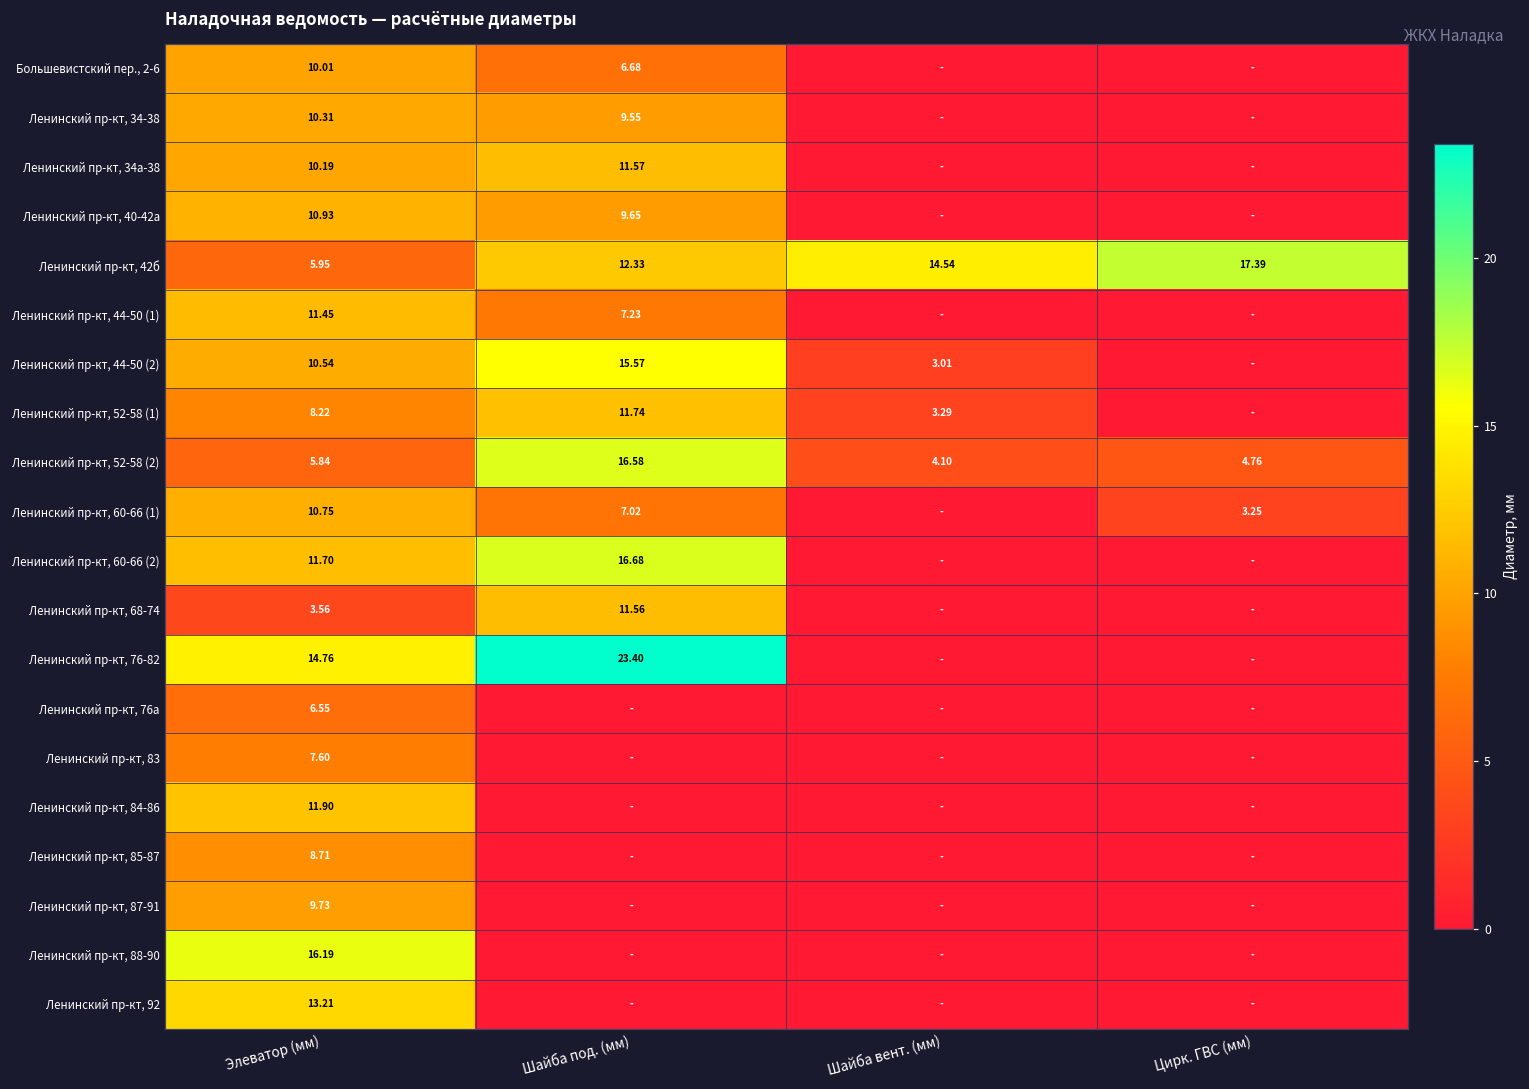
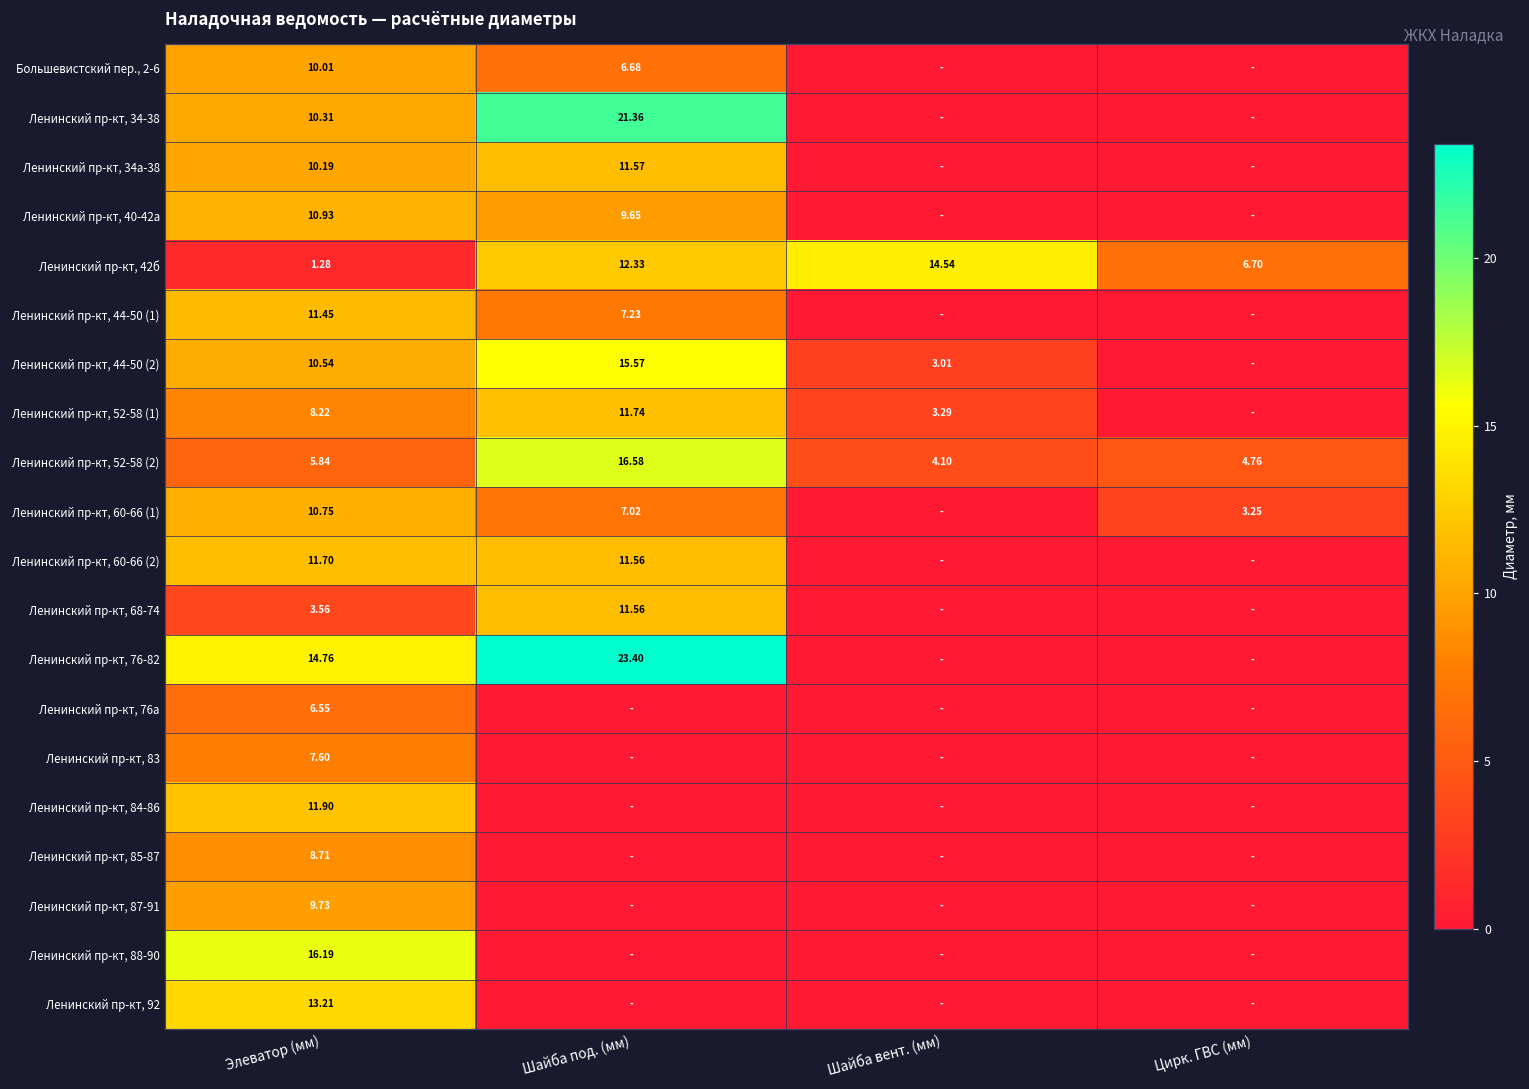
Ленинский пр-кт, 34-38, Шайба под. (мм): 9.55 -> 21.36
Ленинский пр-кт, 42б, Элеватор (мм): 5.95 -> 1.28
Ленинский пр-кт, 42б, Цирк. ГВС (мм): 17.39 -> 6.70
Ленинский пр-кт, 60-66 (2), Шайба под. (мм): 16.68 -> 11.56
